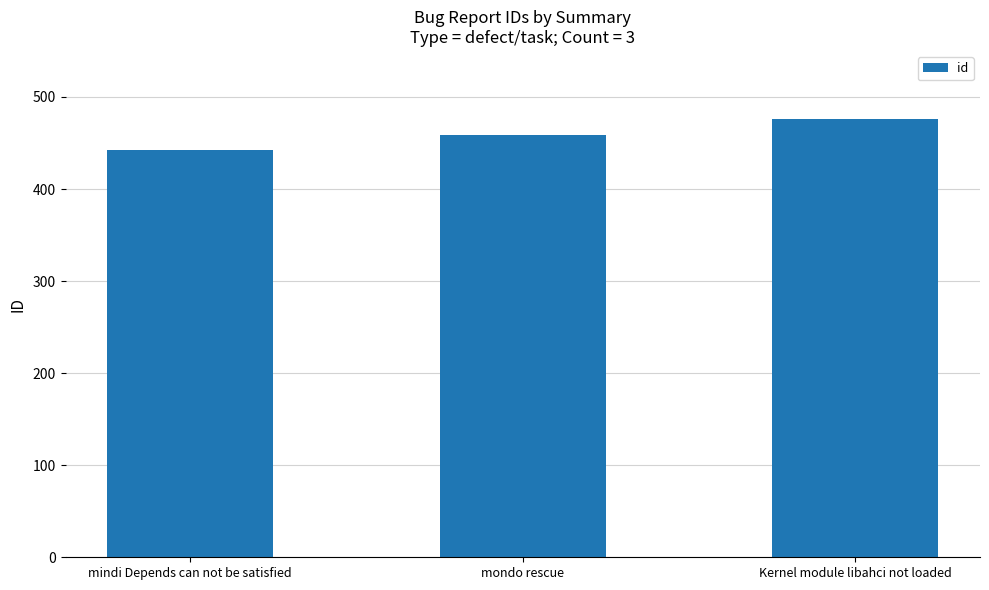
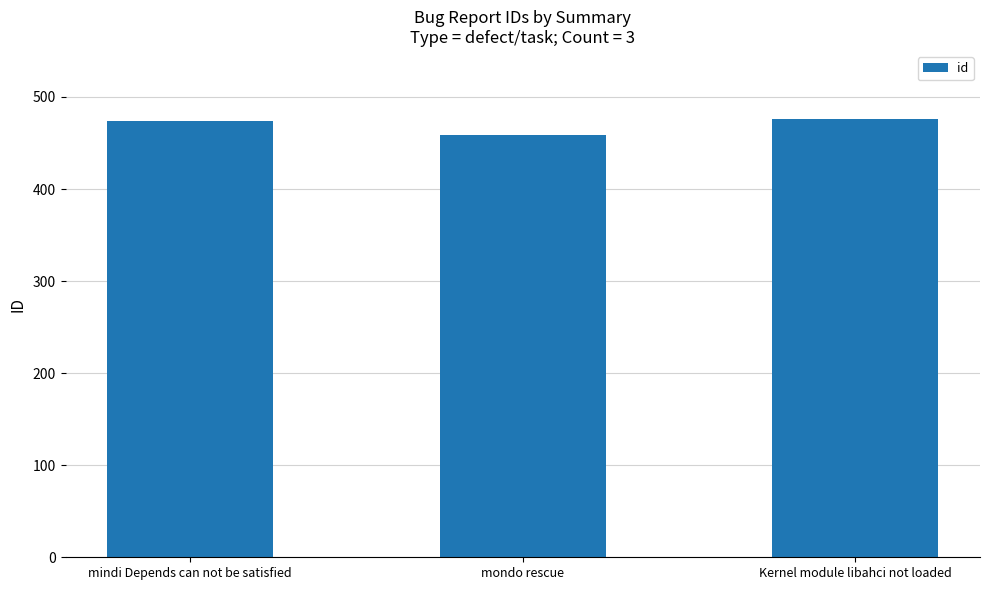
mindi Depends can not be satisfied: 440 -> 470
